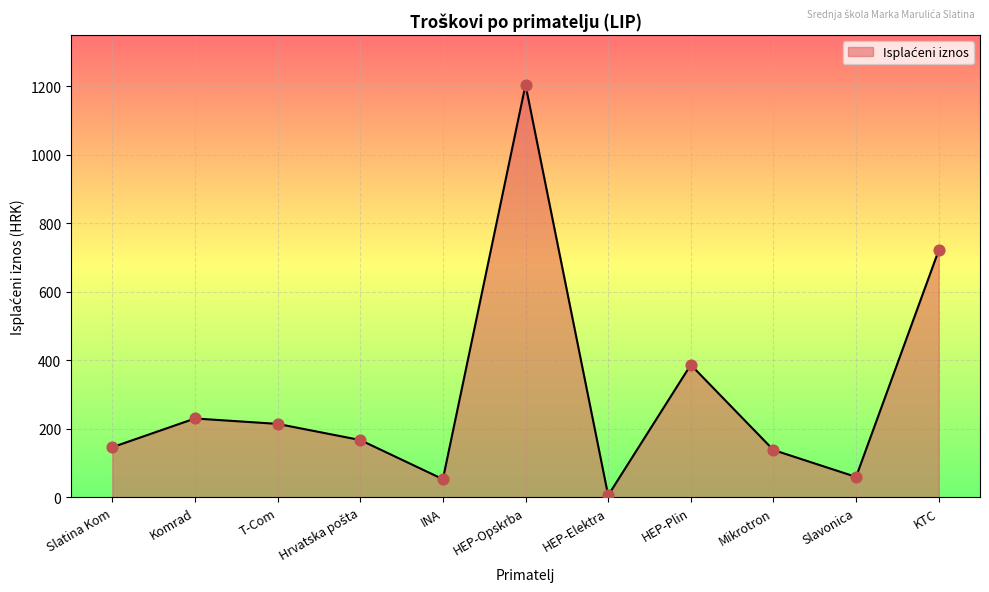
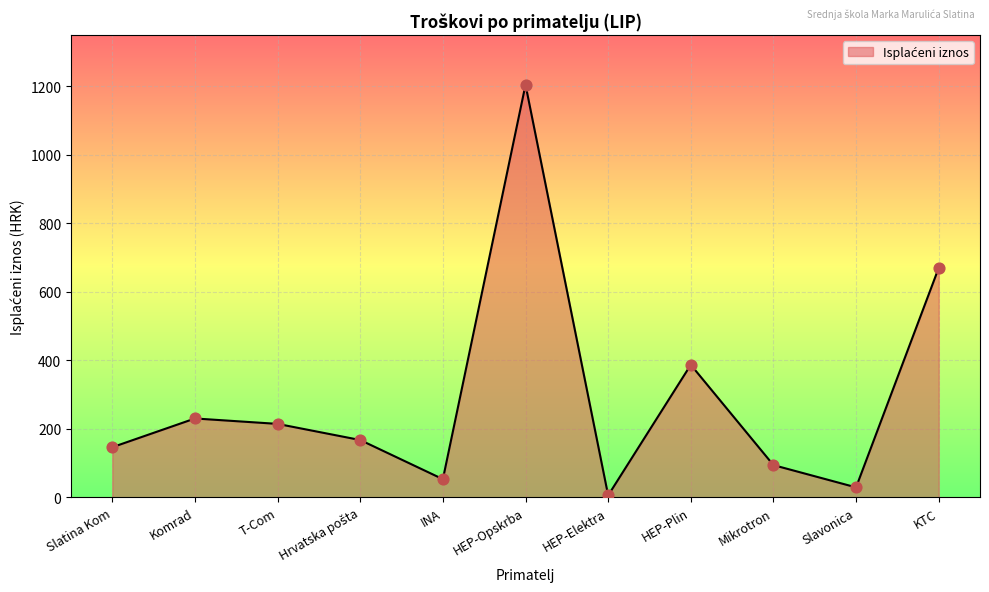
Mikrotron: 140 -> 90
Slavonica: 60 -> 30
KTC: 720 -> 670
